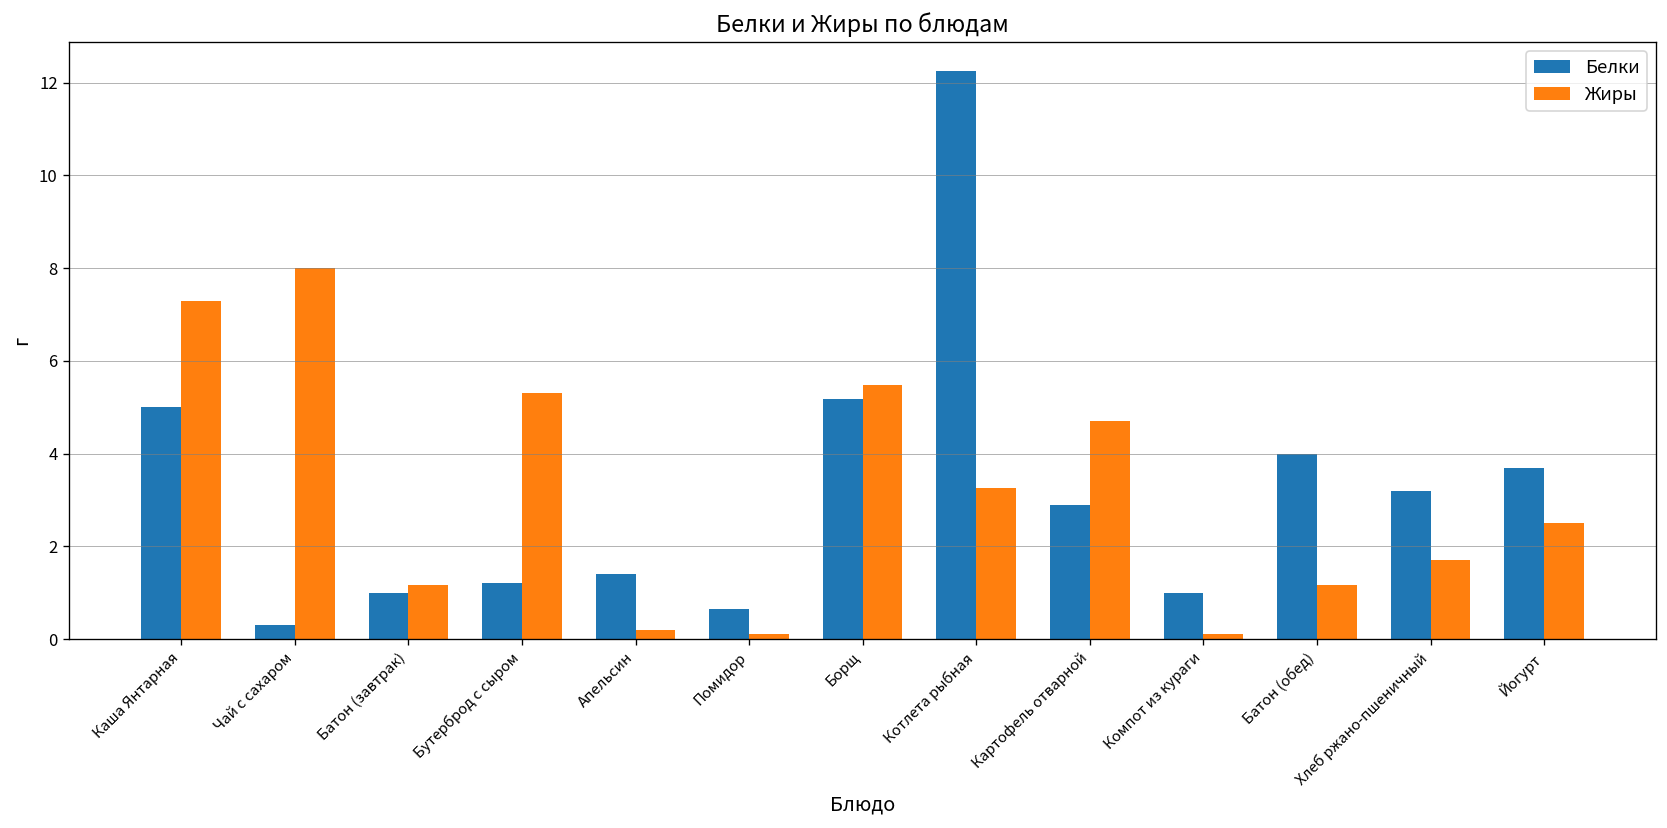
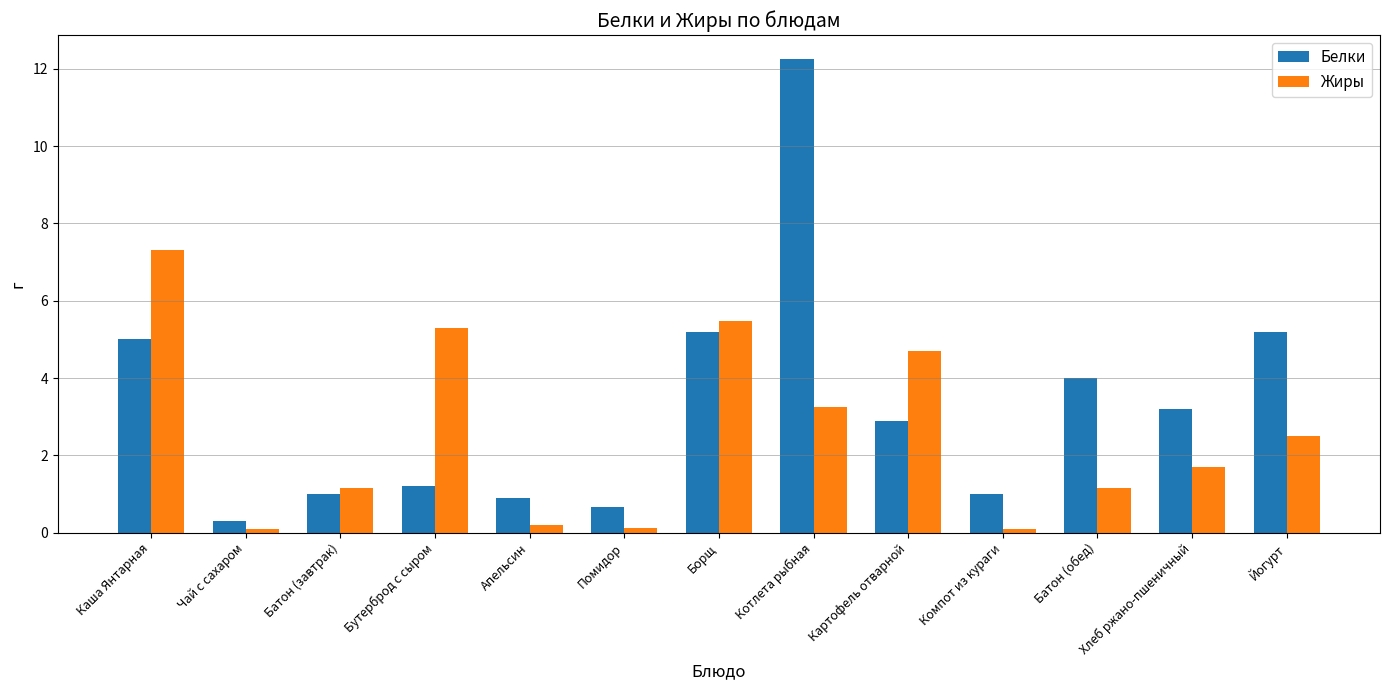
Жиры, Чай с сахаром: 8.0 -> 0.1
Белки, Апельсин: 1.4 -> 0.9
Белки, Йогурт: 3.7 -> 5.2
